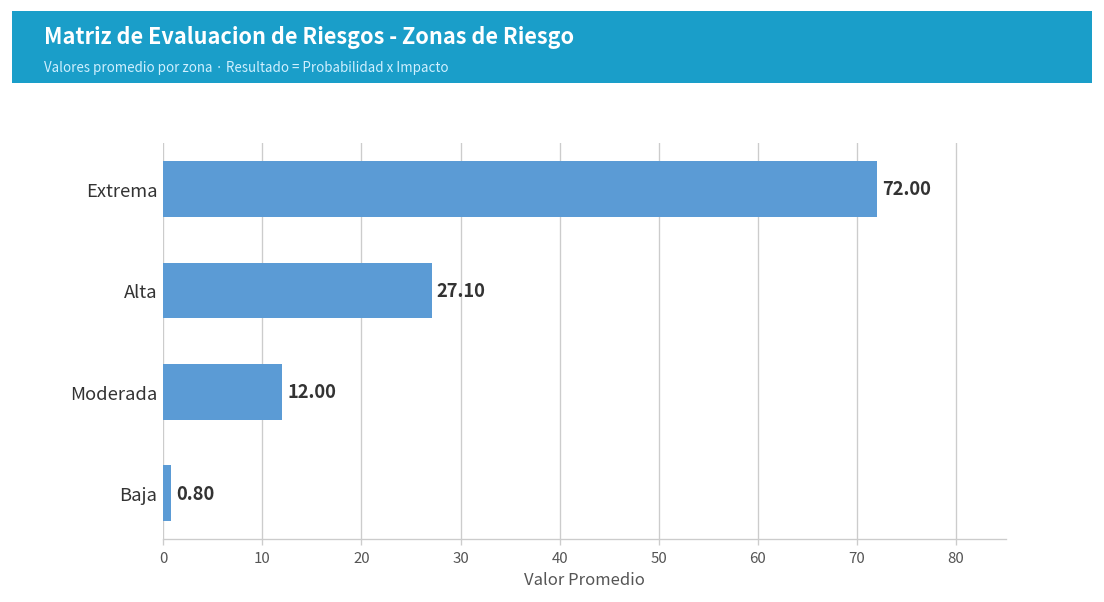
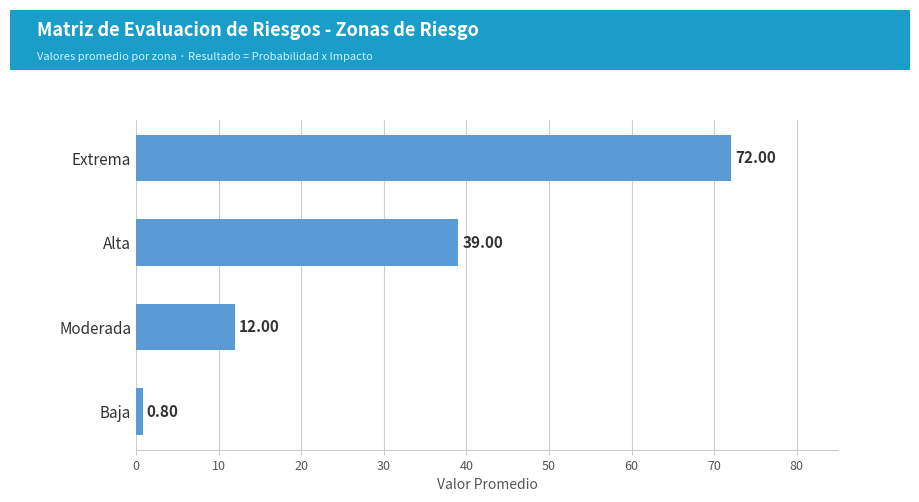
Alta: 27.10 -> 39.00
